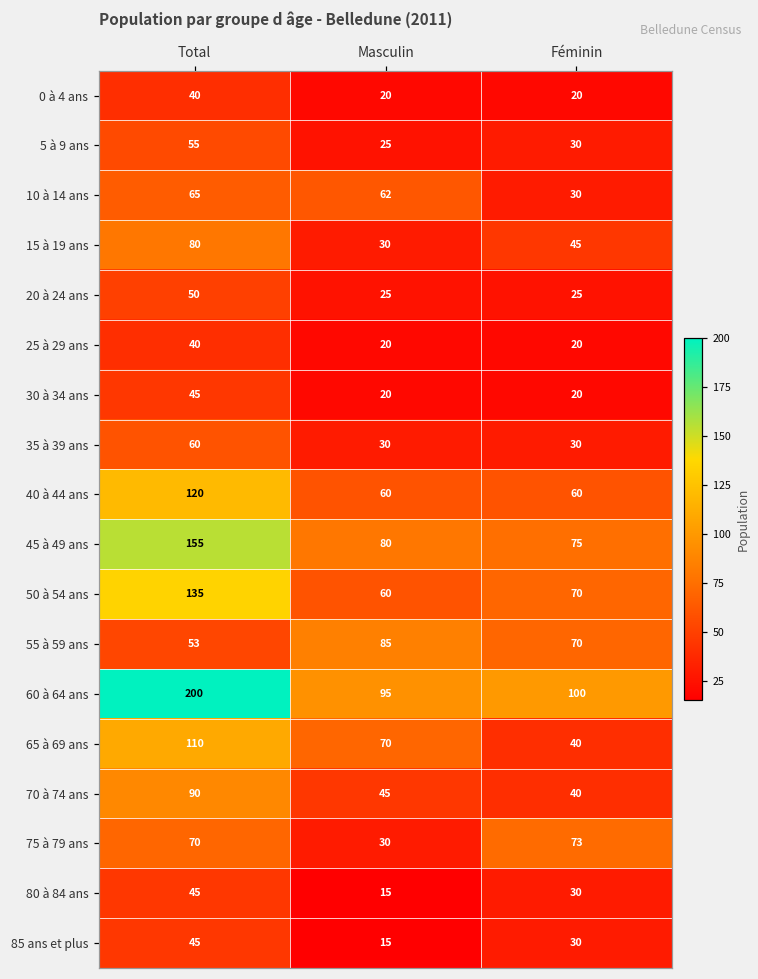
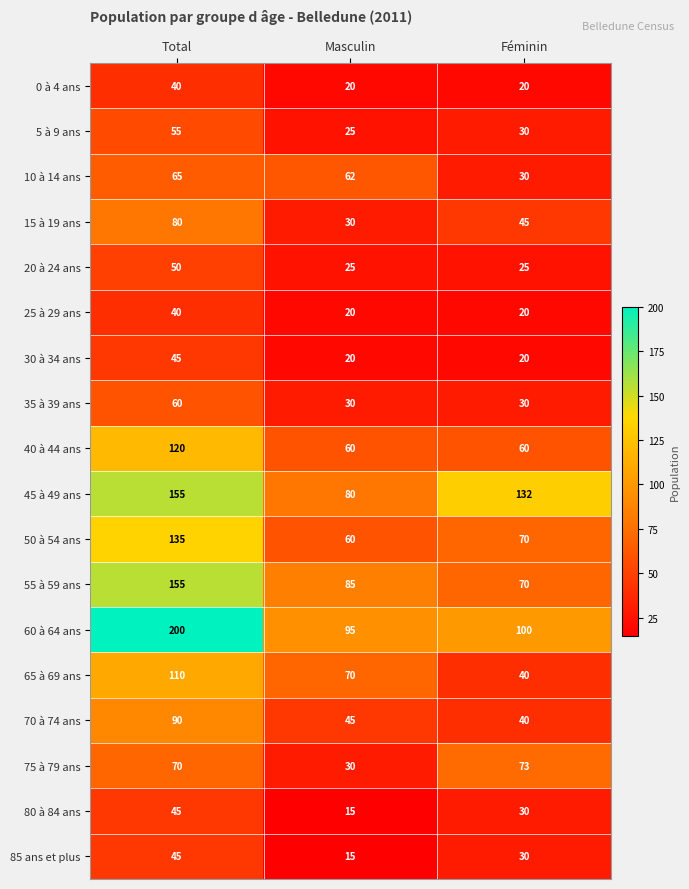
45 à 49 ans, Féminin: 75 -> 132
55 à 59 ans, Total: 53 -> 155
